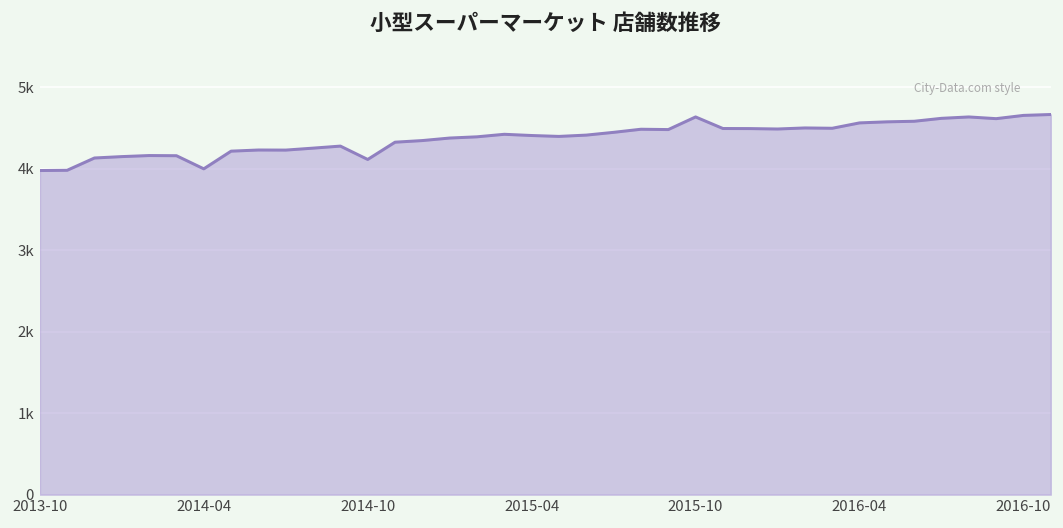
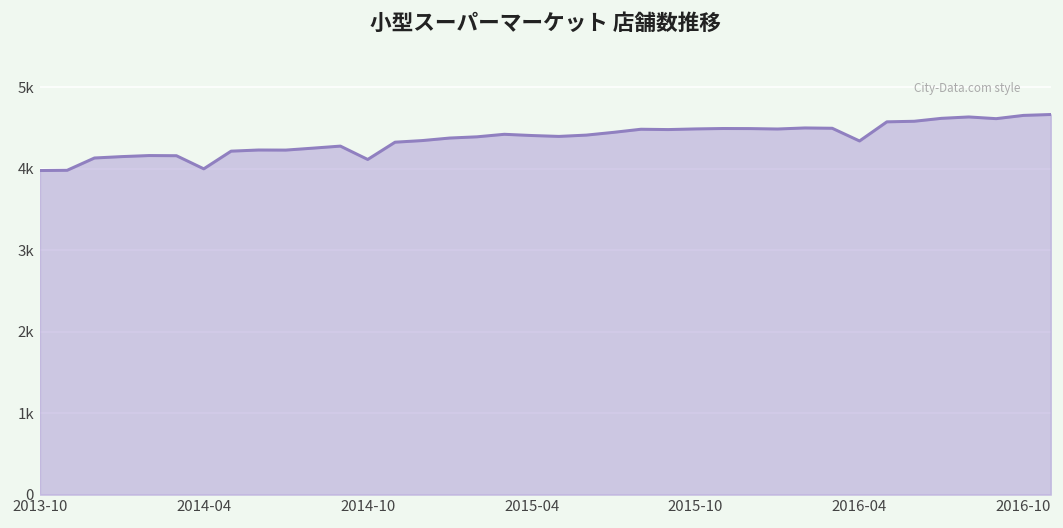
2015-10: 4600 -> 4500
2016-04: 4600 -> 4300
